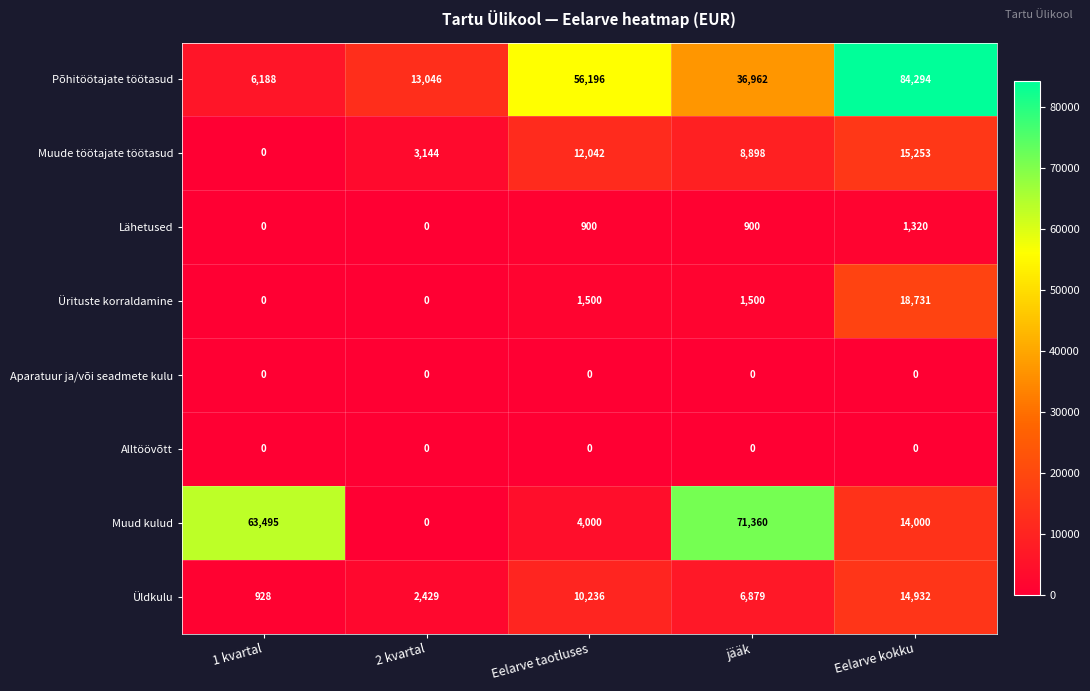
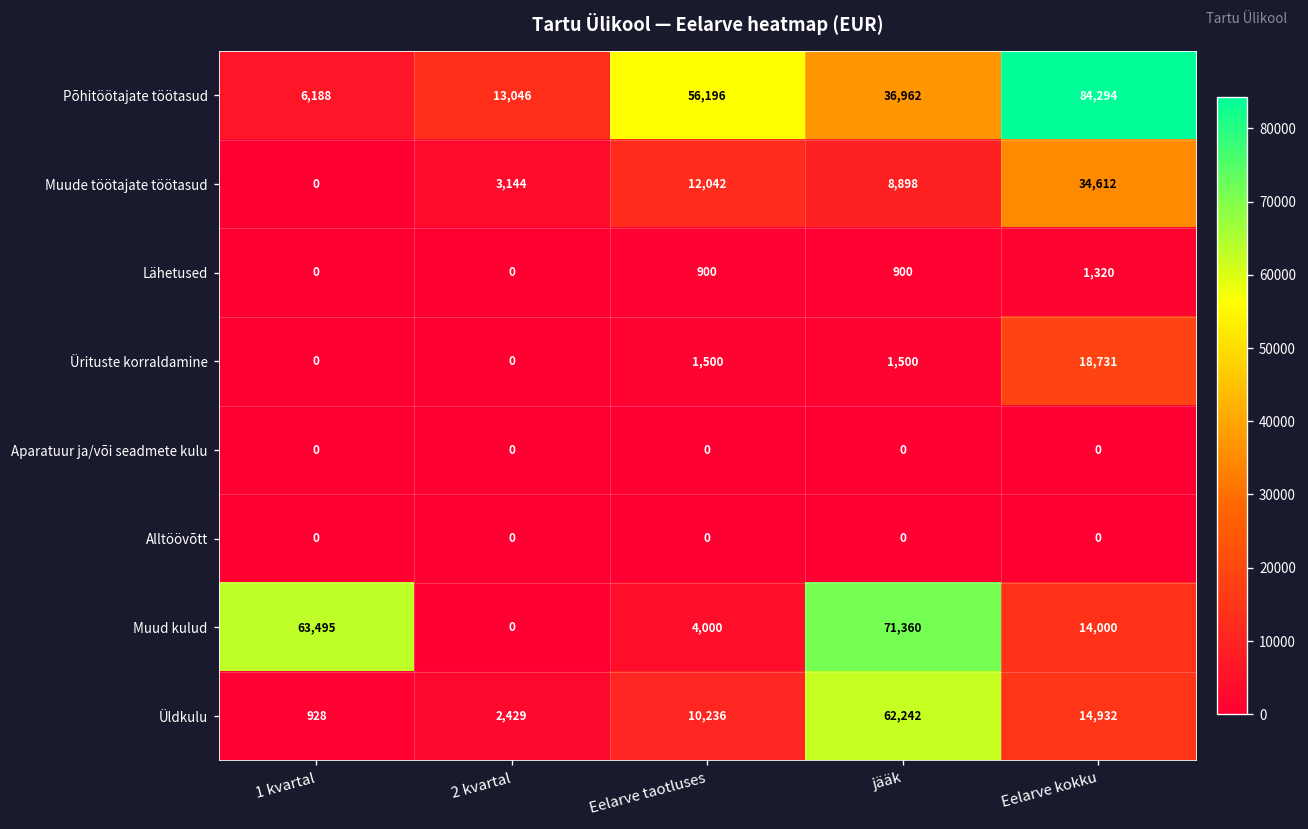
Muude töötajate töötasud, Eelarve kokku: 15,253 -> 34,612
Üldkulu, jääk: 6,879 -> 62,242
